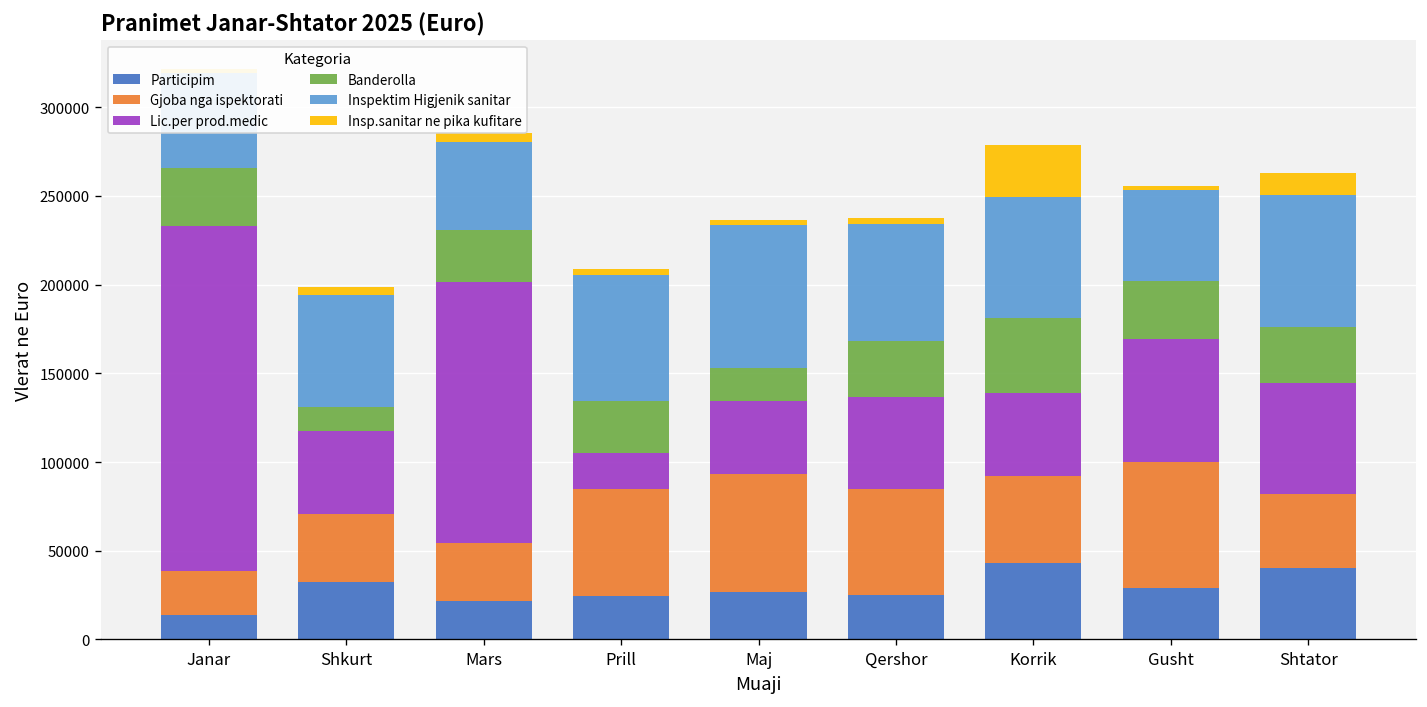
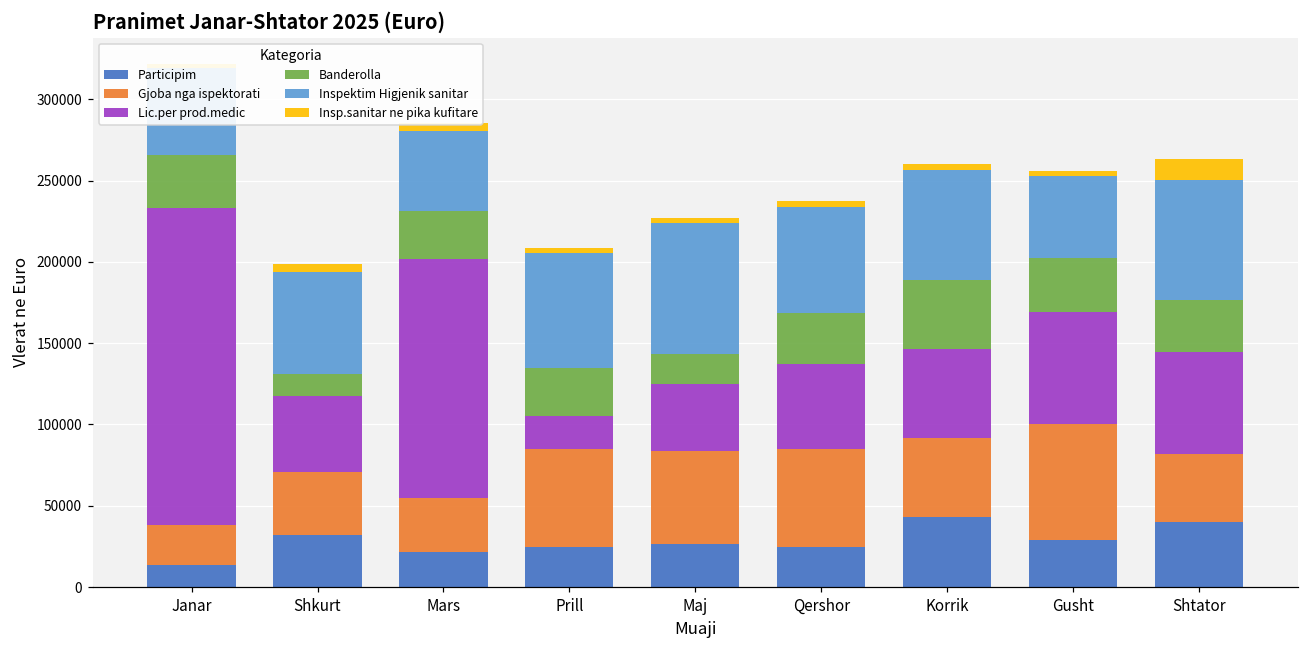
Gjoba nga ispektorati, Maj: 67000 -> 57000
Lic.per prod.medic, Korrik: 47000 -> 54000
Insp.sanitar ne pika kufitare, Korrik: 30000 -> 3000
